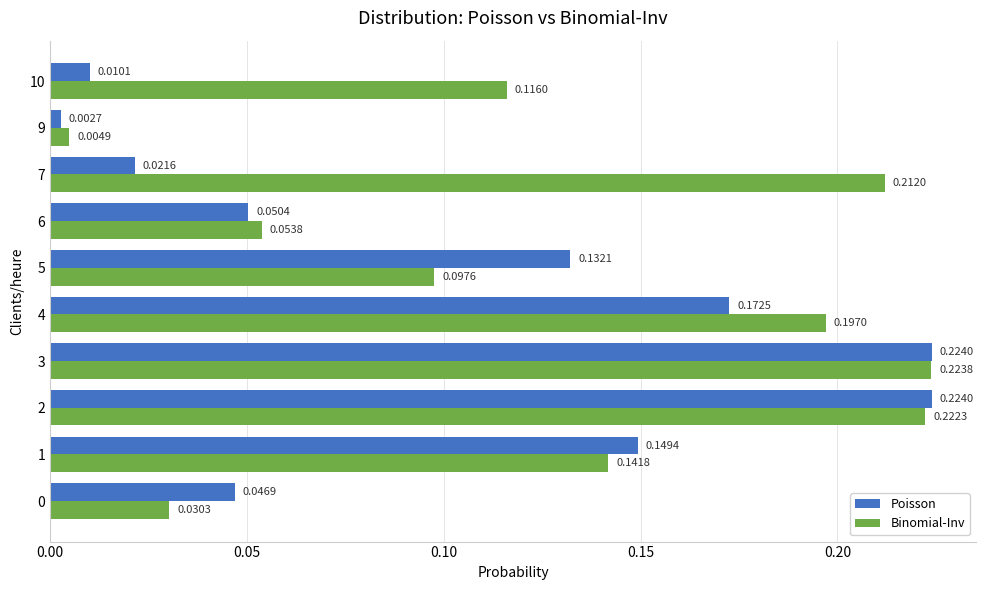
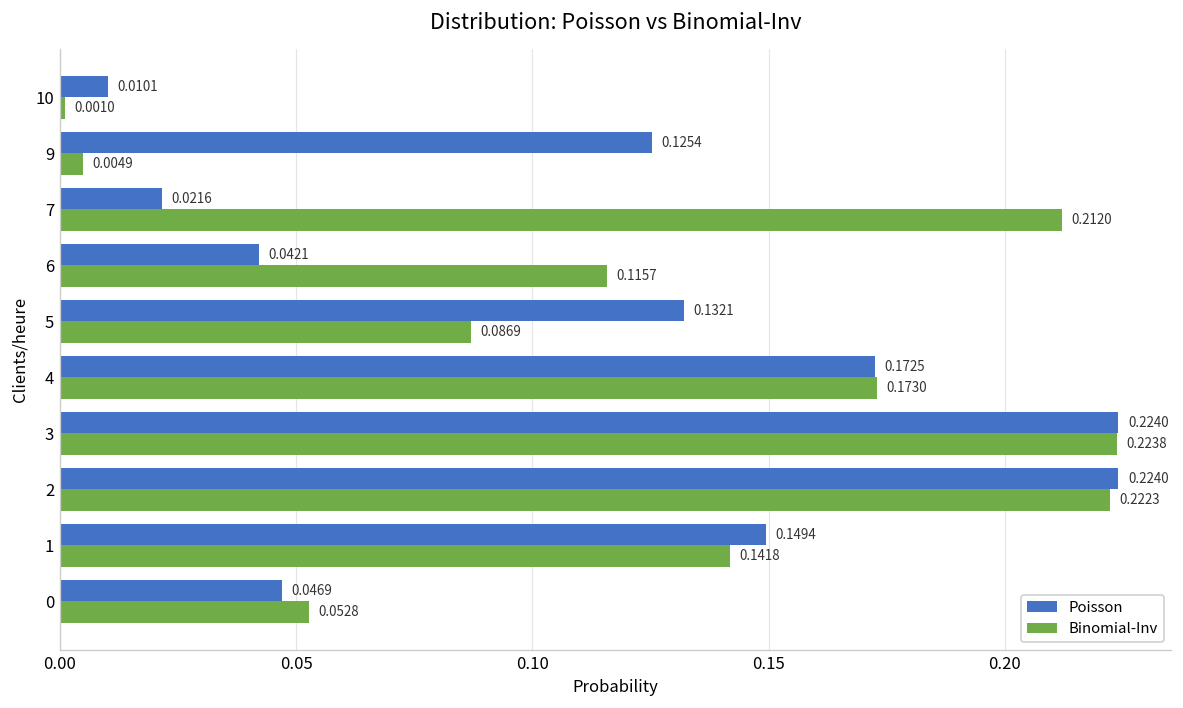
Binomial-Inv, 10: 0.1160 -> 0.0010
Poisson, 9: 0.0027 -> 0.1254
Poisson, 6: 0.0504 -> 0.0421
Binomial-Inv, 6: 0.0538 -> 0.1157
Binomial-Inv, 5: 0.0976 -> 0.0869
Binomial-Inv, 4: 0.1970 -> 0.1730
Binomial-Inv, 0: 0.0303 -> 0.0528
